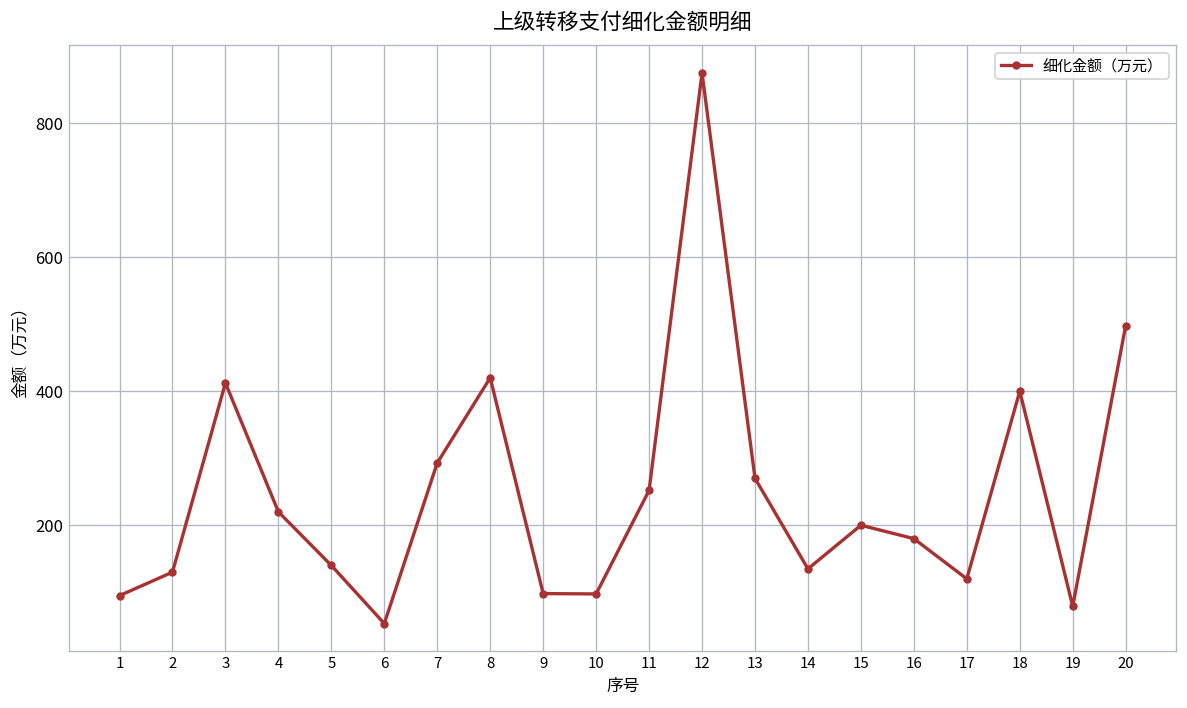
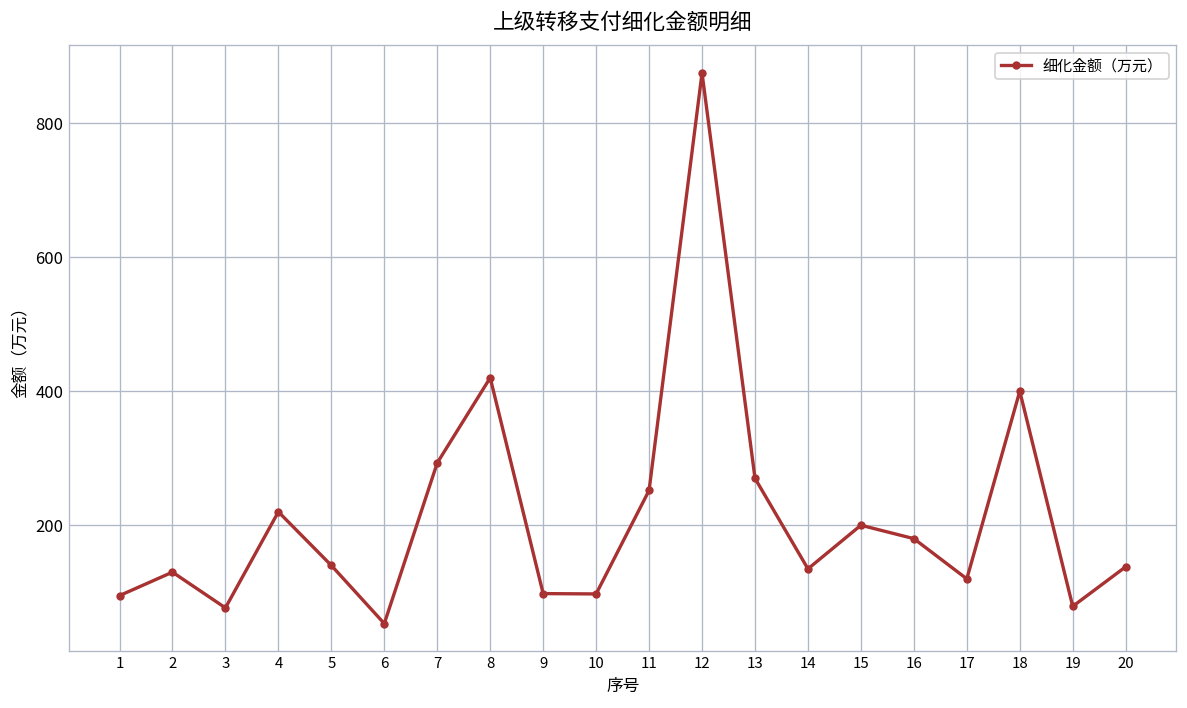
3: 410 -> 80
20: 500 -> 140
